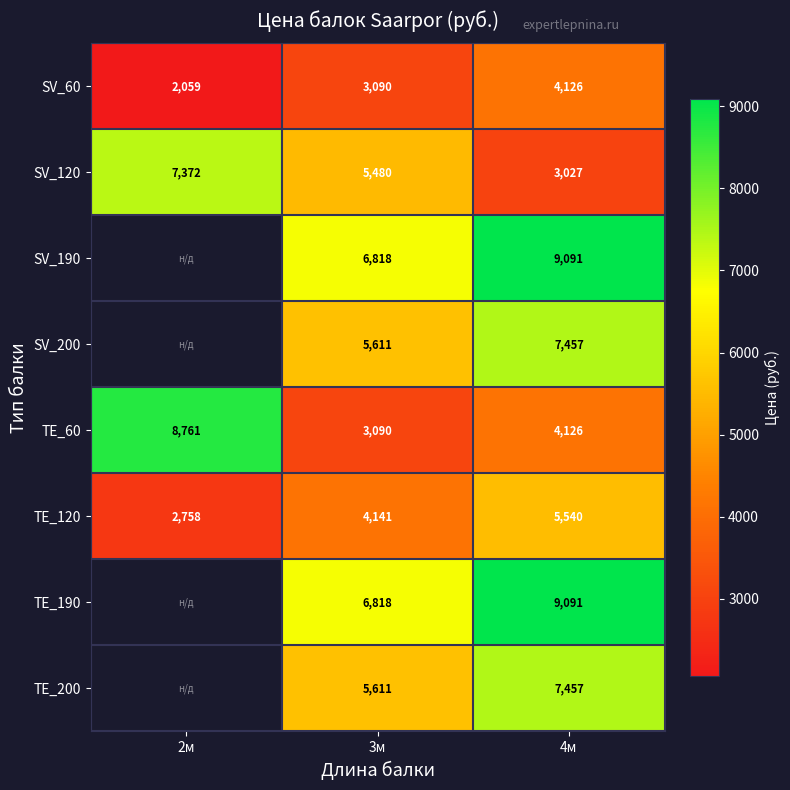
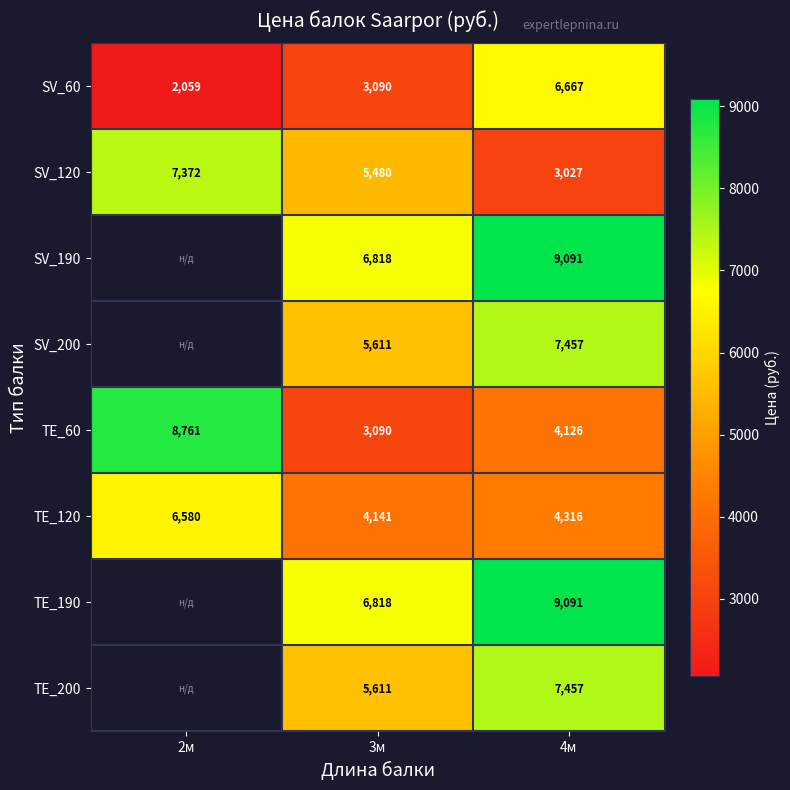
SV_60, 4м: 4,126 -> 6,667
TE_120, 2м: 2,758 -> 6,580
TE_120, 4м: 5,540 -> 4,316
